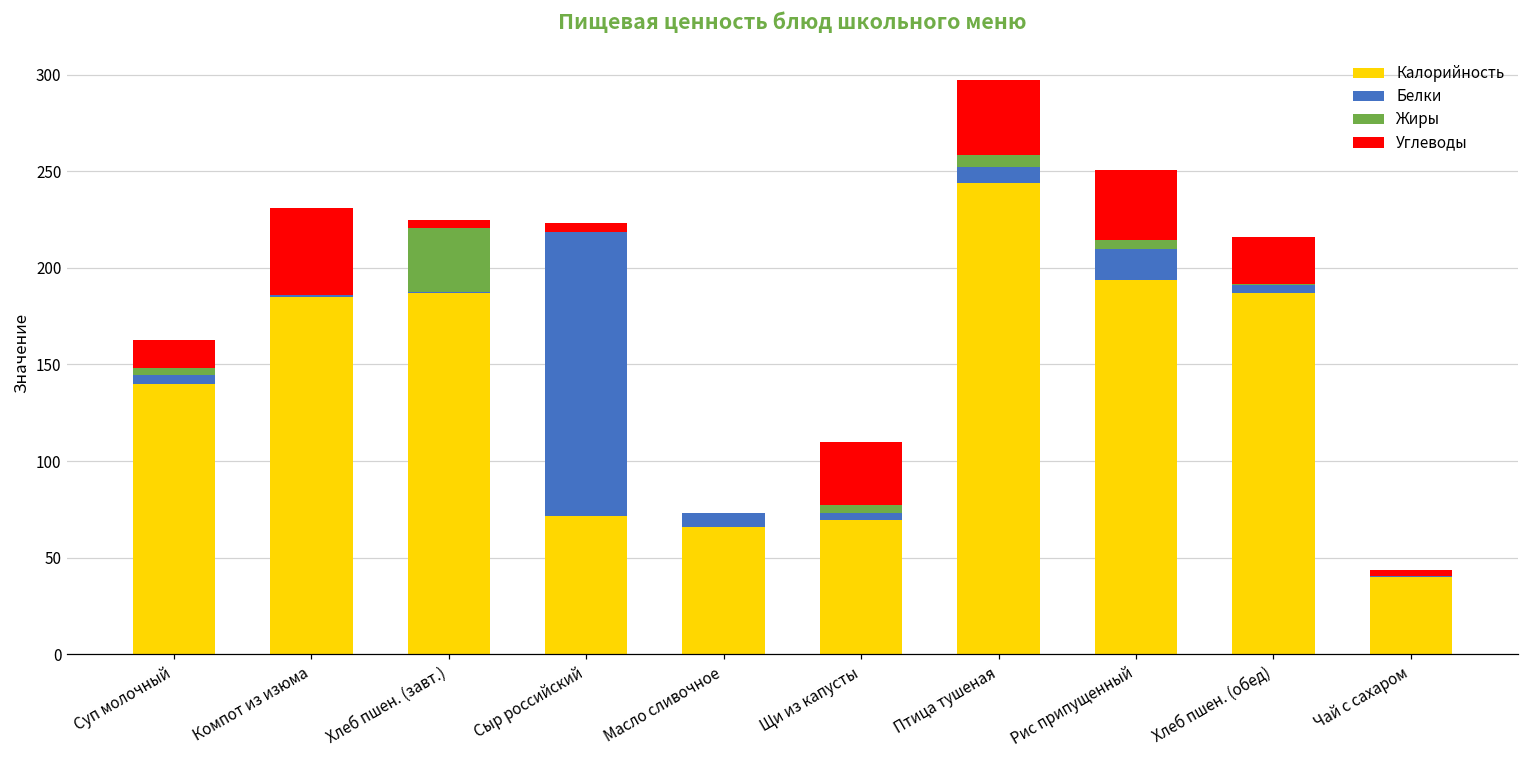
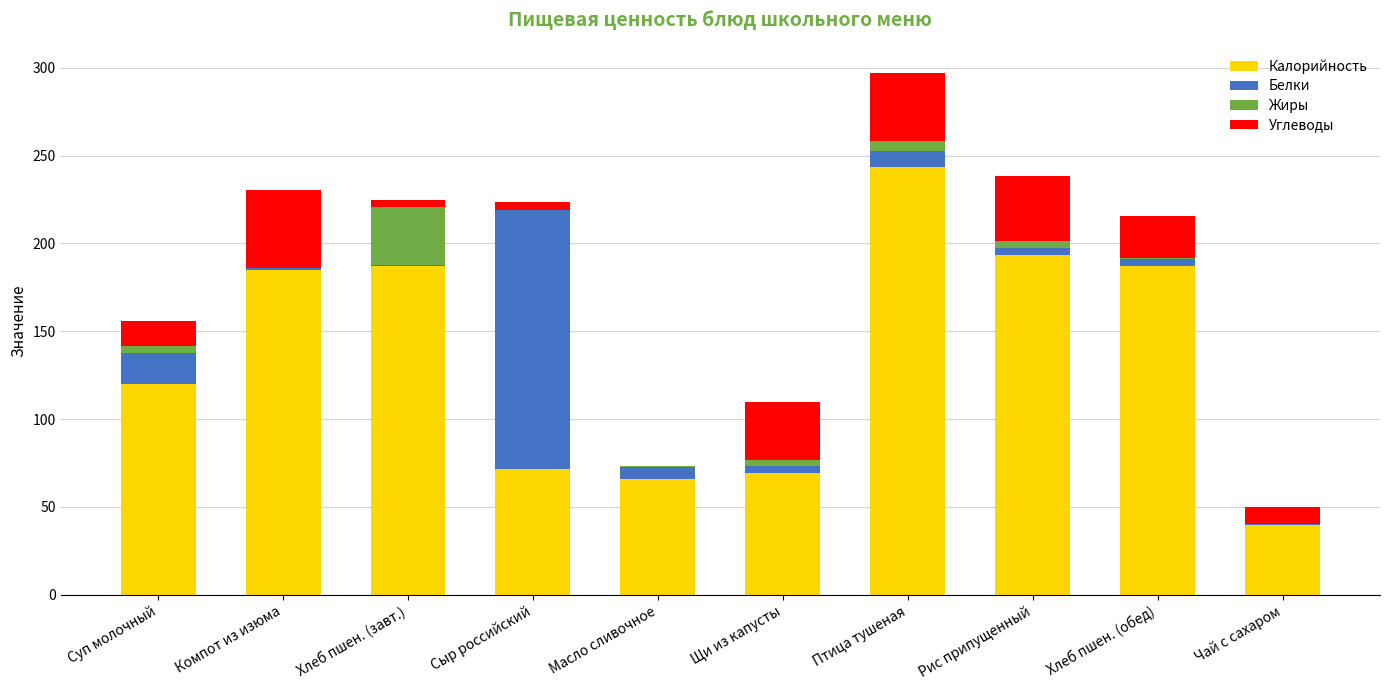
Калорийность, Суп молочный: 140 -> 120
Белки, Суп молочный: 4 -> 18
Белки, Рис припущенный: 16 -> 4
Углеводы, Чай с сахаром: 3 -> 9
